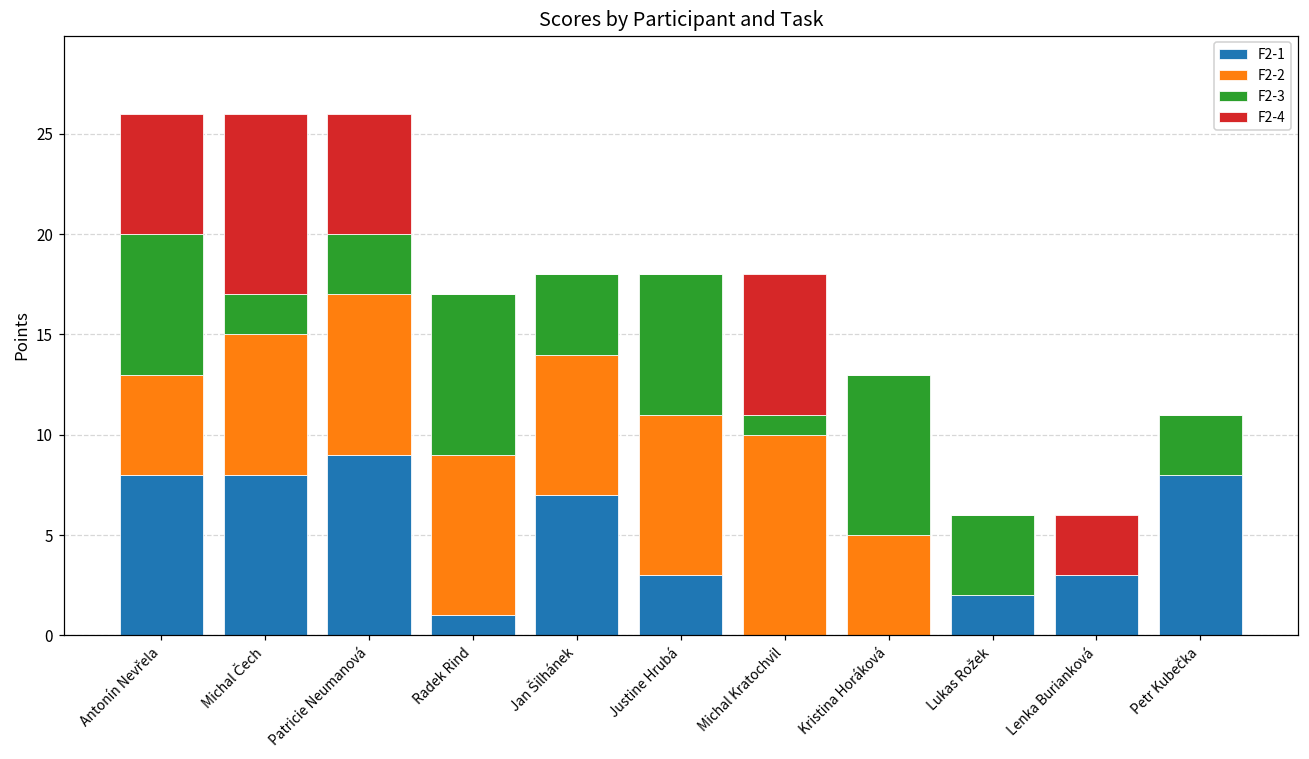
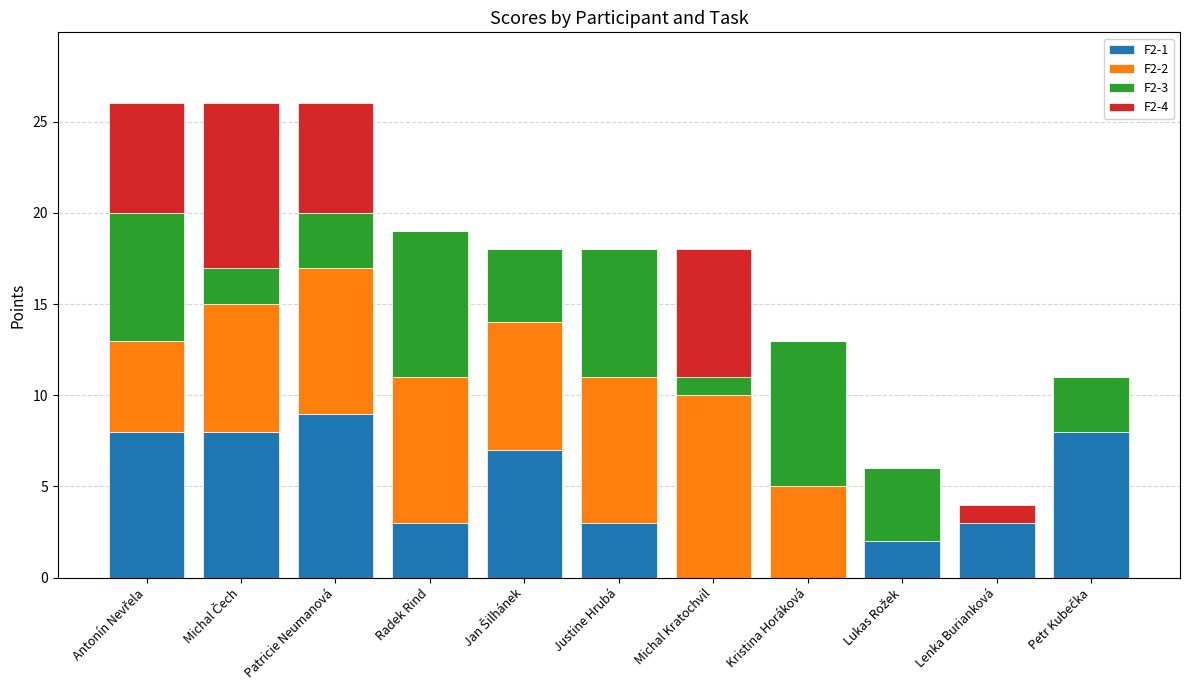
F2-1, Radek Rind: 1 -> 3
F2-4, Lenka Burianková: 3 -> 1
